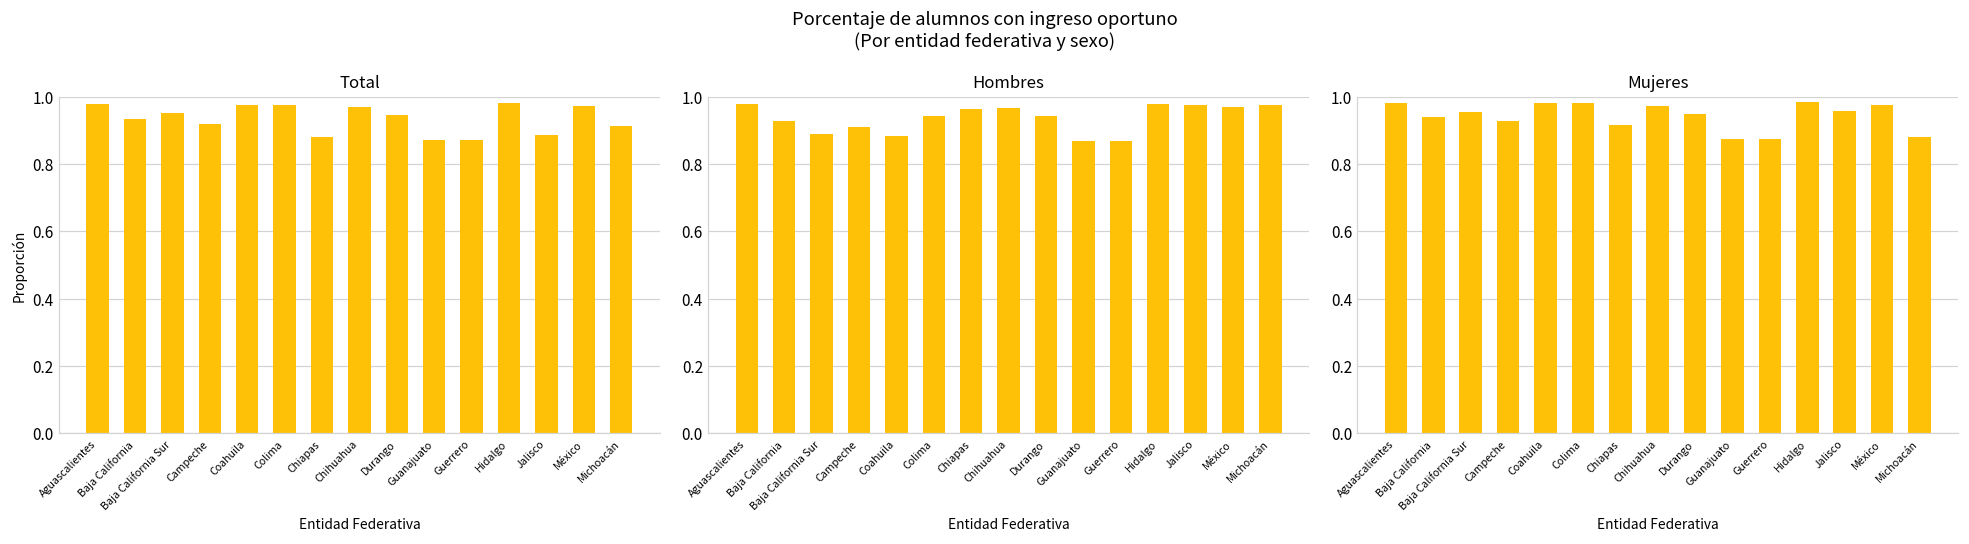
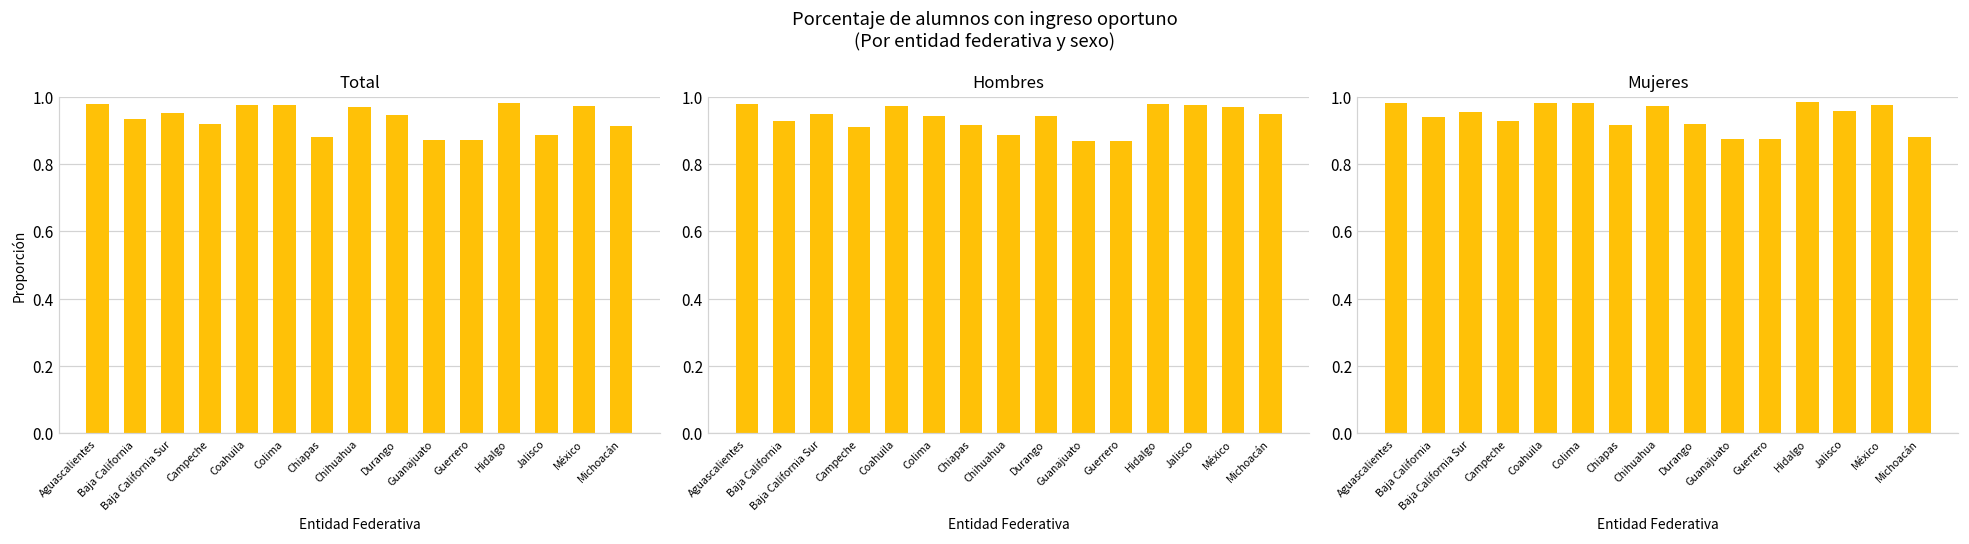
Hombres, Baja California Sur: 0.89 -> 0.95
Hombres, Coahuila: 0.88 -> 0.97
Hombres, Chiapas: 0.96 -> 0.91
Hombres, Chihuahua: 0.97 -> 0.89
Hombres, Michoacán: 0.98 -> 0.95
Mujeres, Durango: 0.95 -> 0.92
